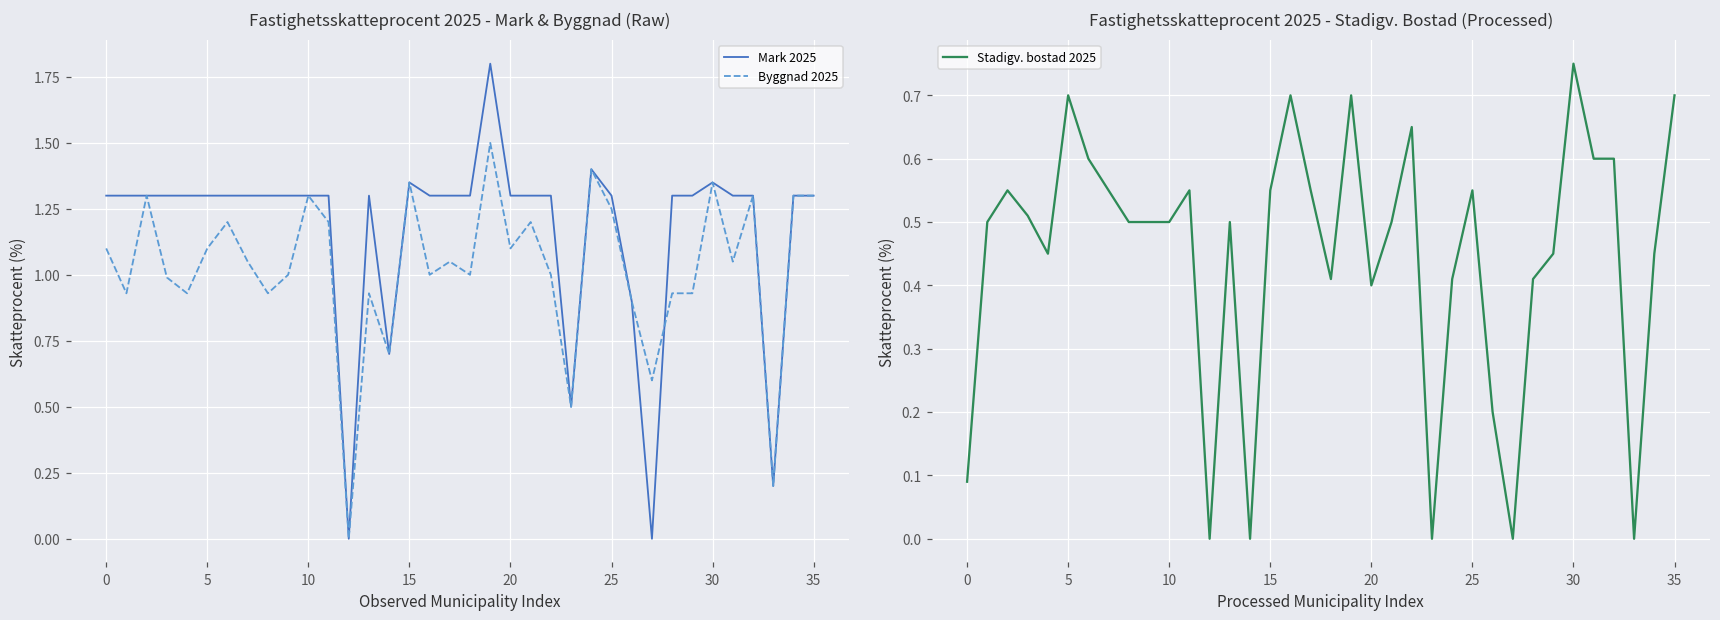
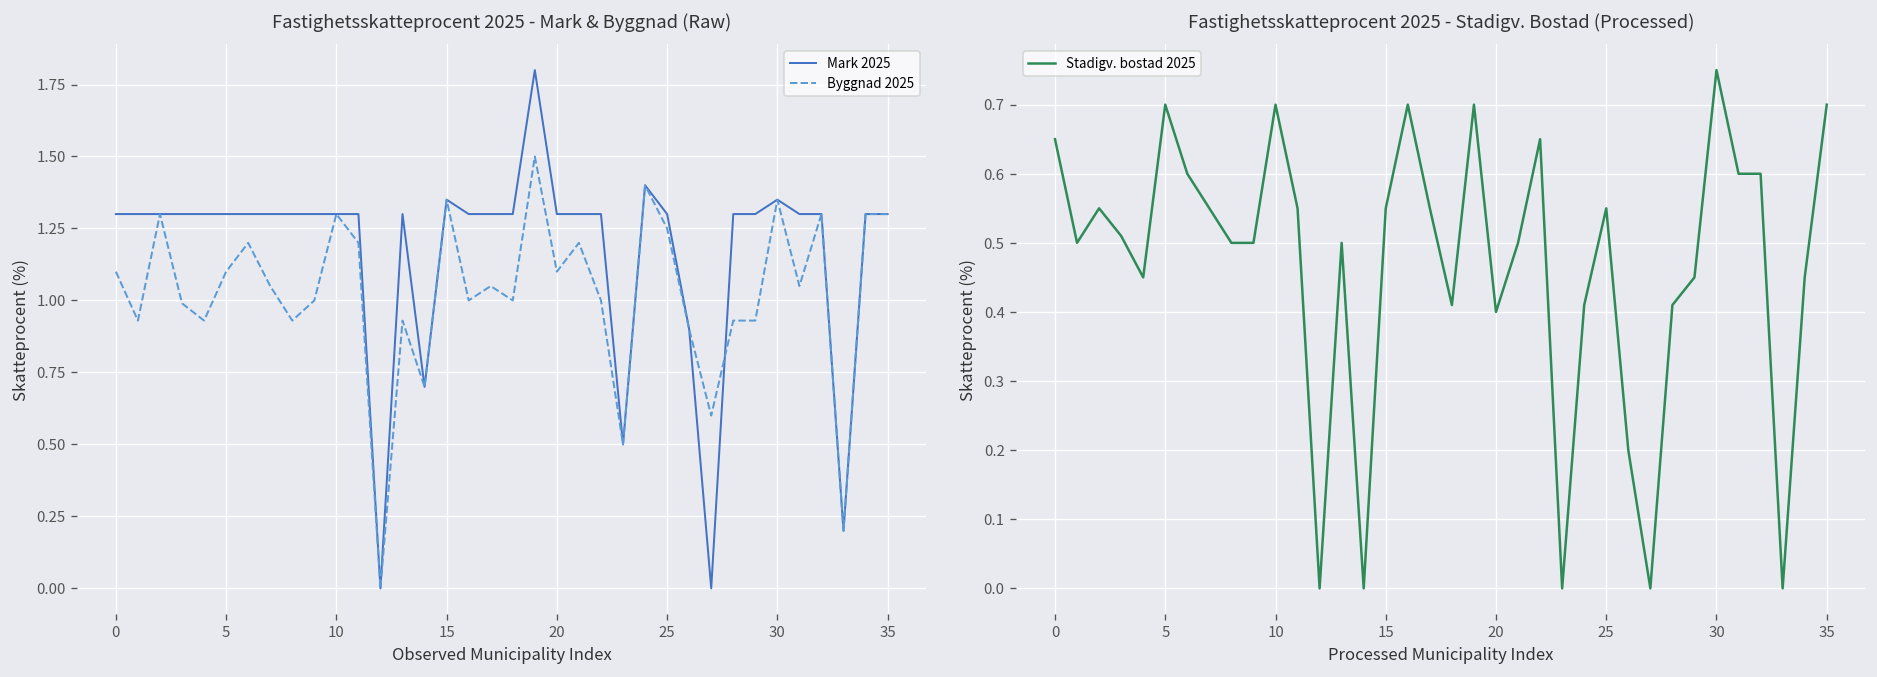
Fastighetsskatteprocent 2025 - Stadigv. Bostad (Processed), 0: 0.09 -> 0.65
Fastighetsskatteprocent 2025 - Stadigv. Bostad (Processed), 10: 0.5 -> 0.7
